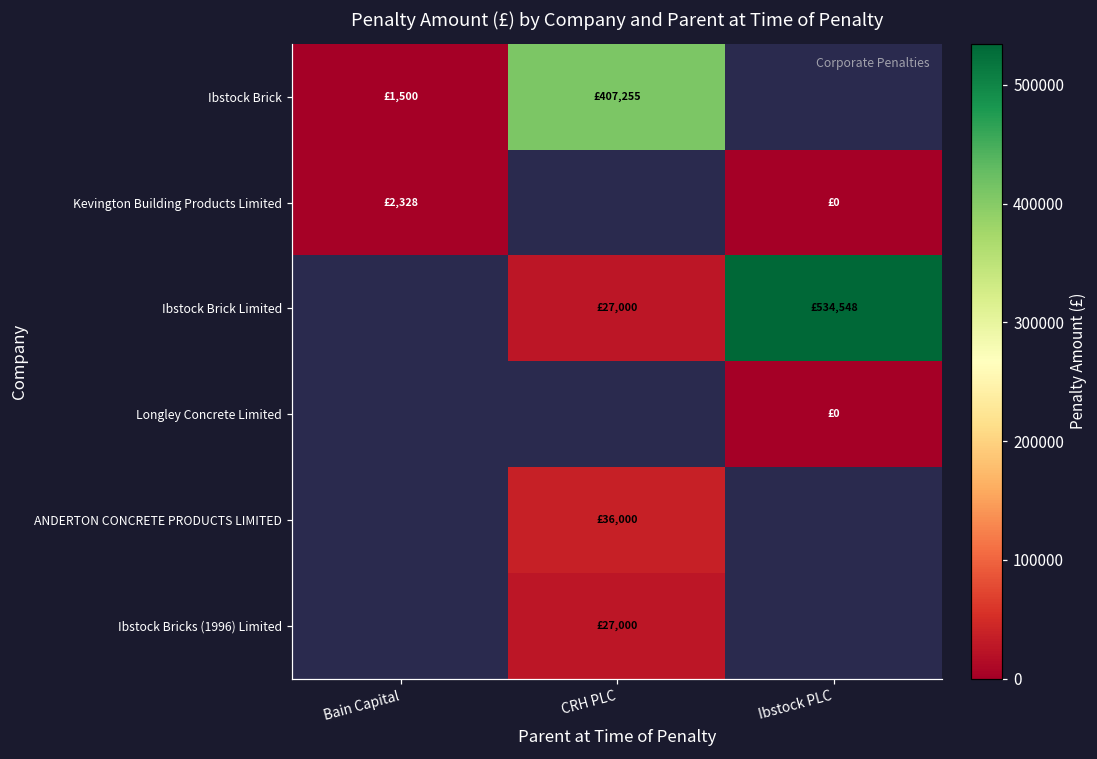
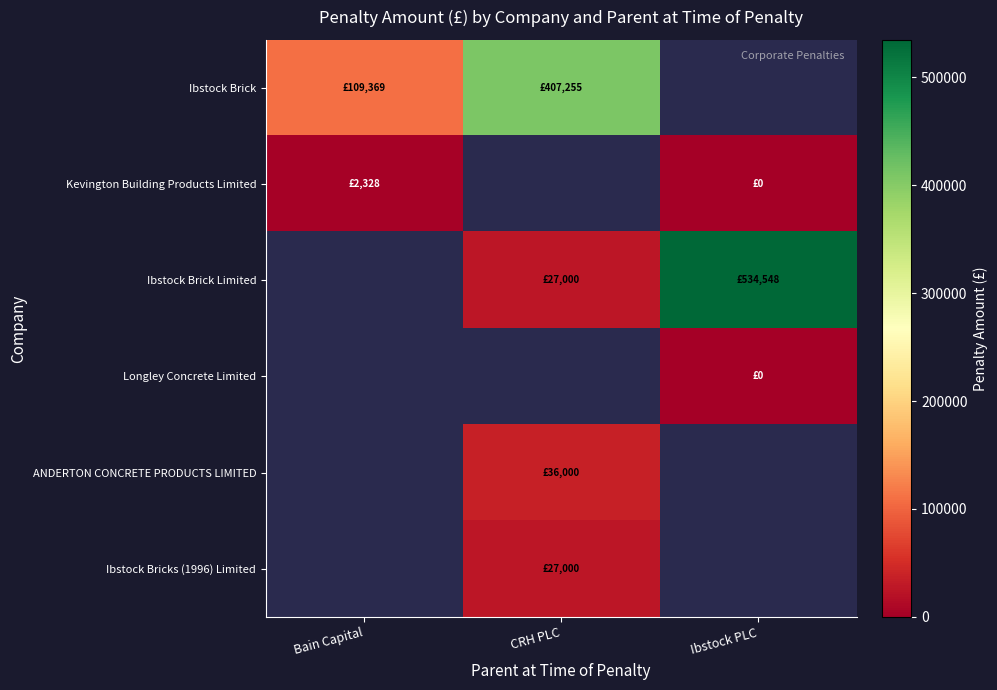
Ibstock Brick, Bain Capital: £1,500 -> £109,369
